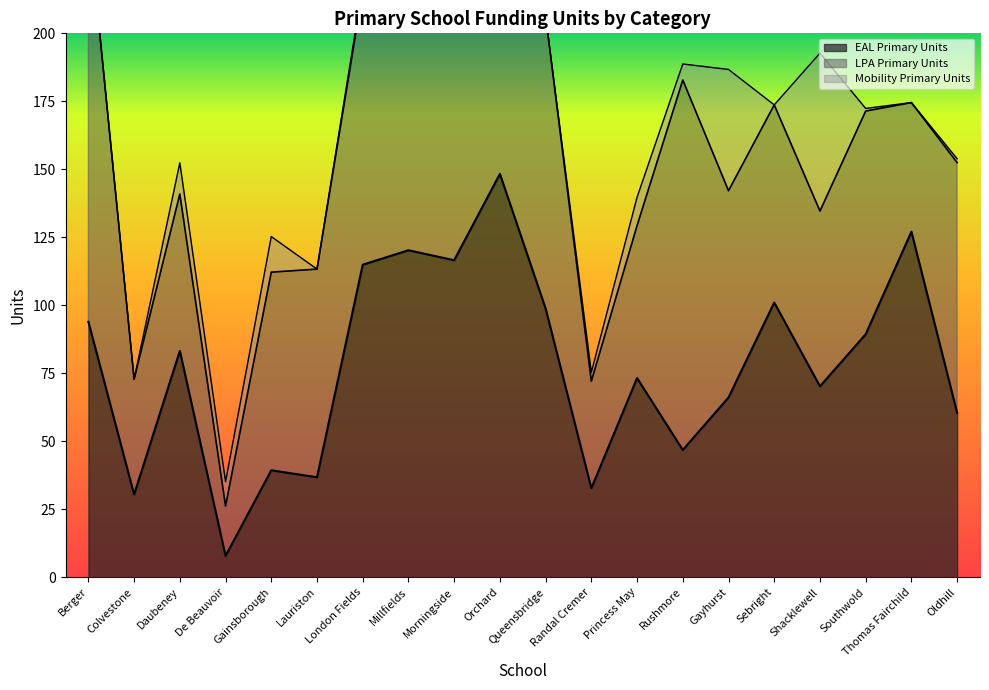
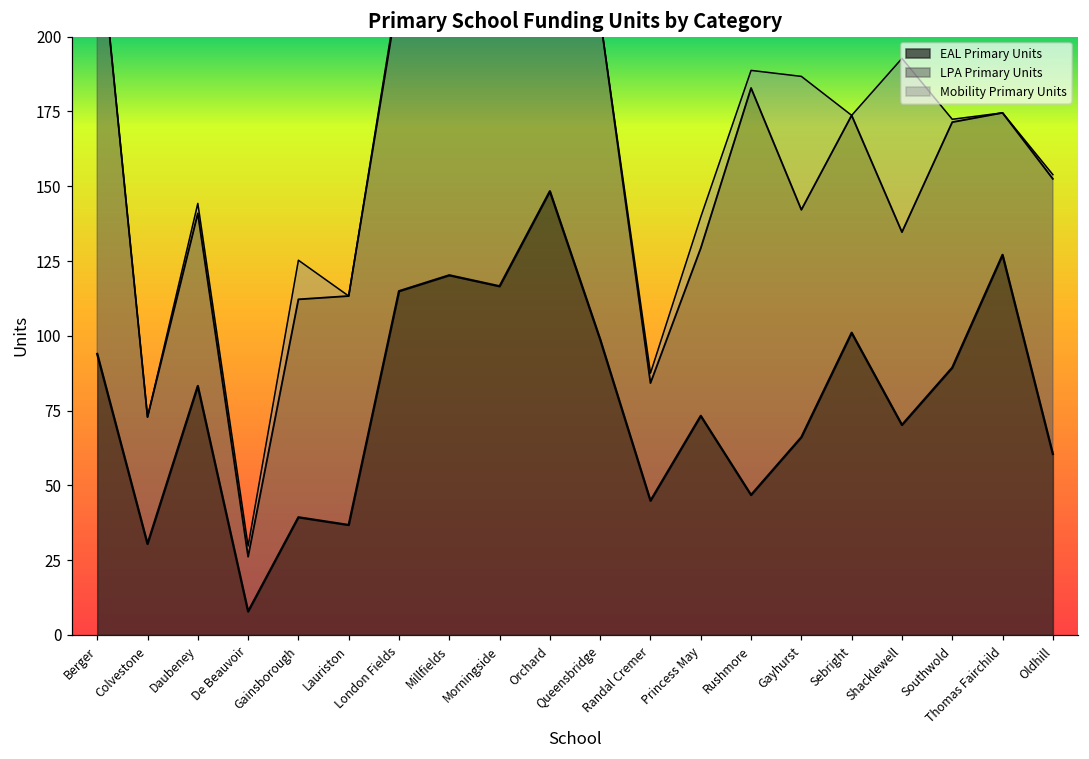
Mobility Primary Units, Daubeney: 11 -> 3
Mobility Primary Units, De Beauvoir: 9 -> 4
EAL Primary Units, Randal Cremer: 33 -> 45
